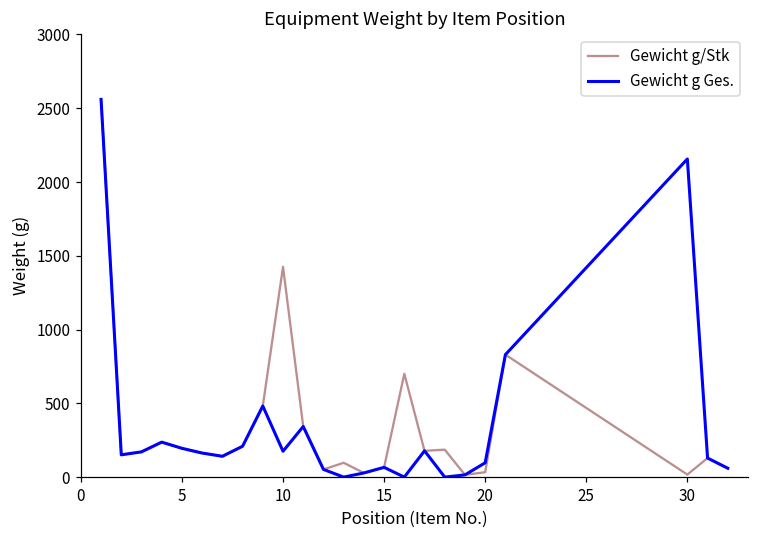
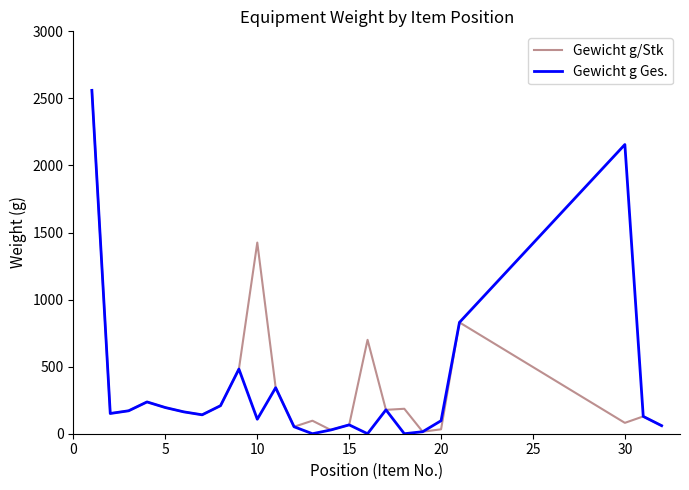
Gewicht g Ges., 10: 180 -> 110
Gewicht g/Stk, 30: 20 -> 80
